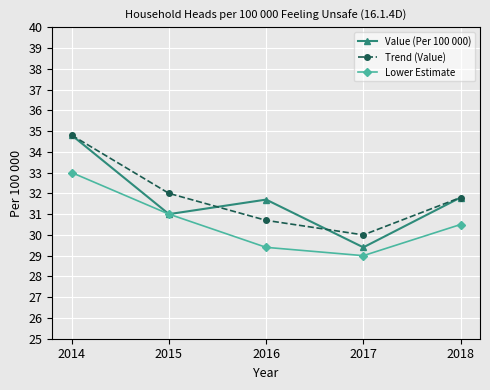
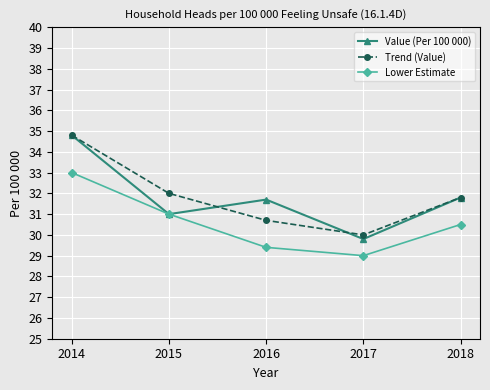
Value (Per 100 000), 2017: 29.4 -> 29.8
